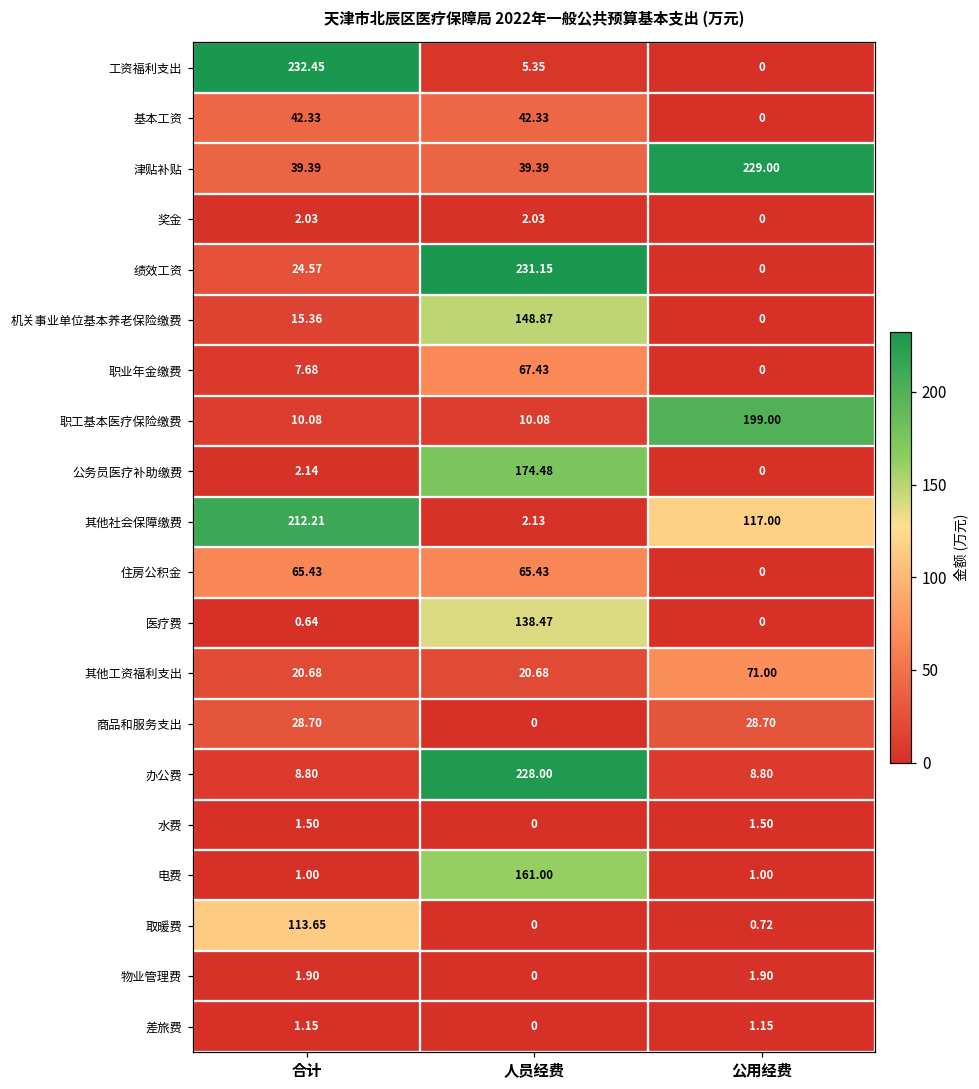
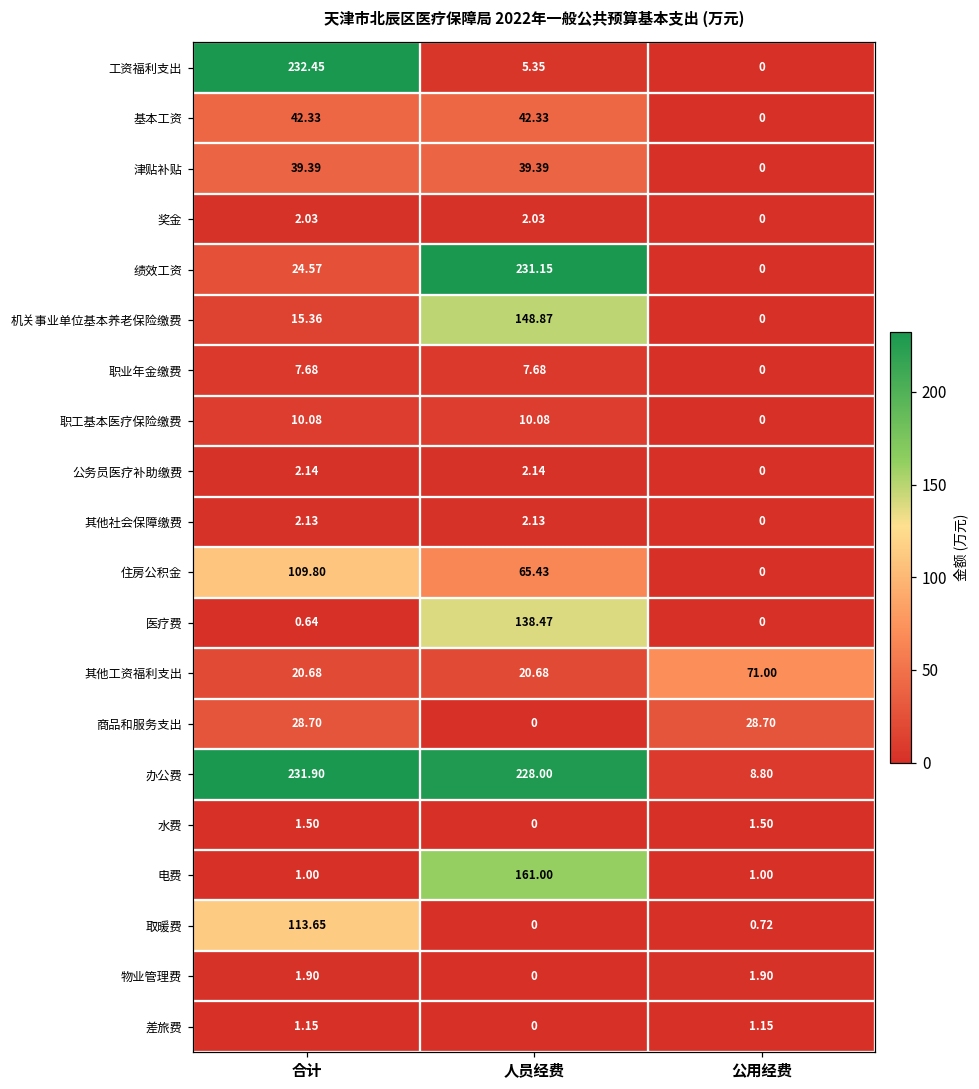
津贴补贴, 公用经费: 229.00 -> 0
职业年金缴费, 人员经费: 67.43 -> 7.68
职工基本医疗保险缴费, 公用经费: 199.00 -> 0
公务员医疗补助缴费, 人员经费: 174.48 -> 2.14
其他社会保障缴费, 合计: 212.21 -> 2.13
其他社会保障缴费, 公用经费: 117.00 -> 0
住房公积金, 合计: 65.43 -> 109.80
办公费, 合计: 8.80 -> 231.90
